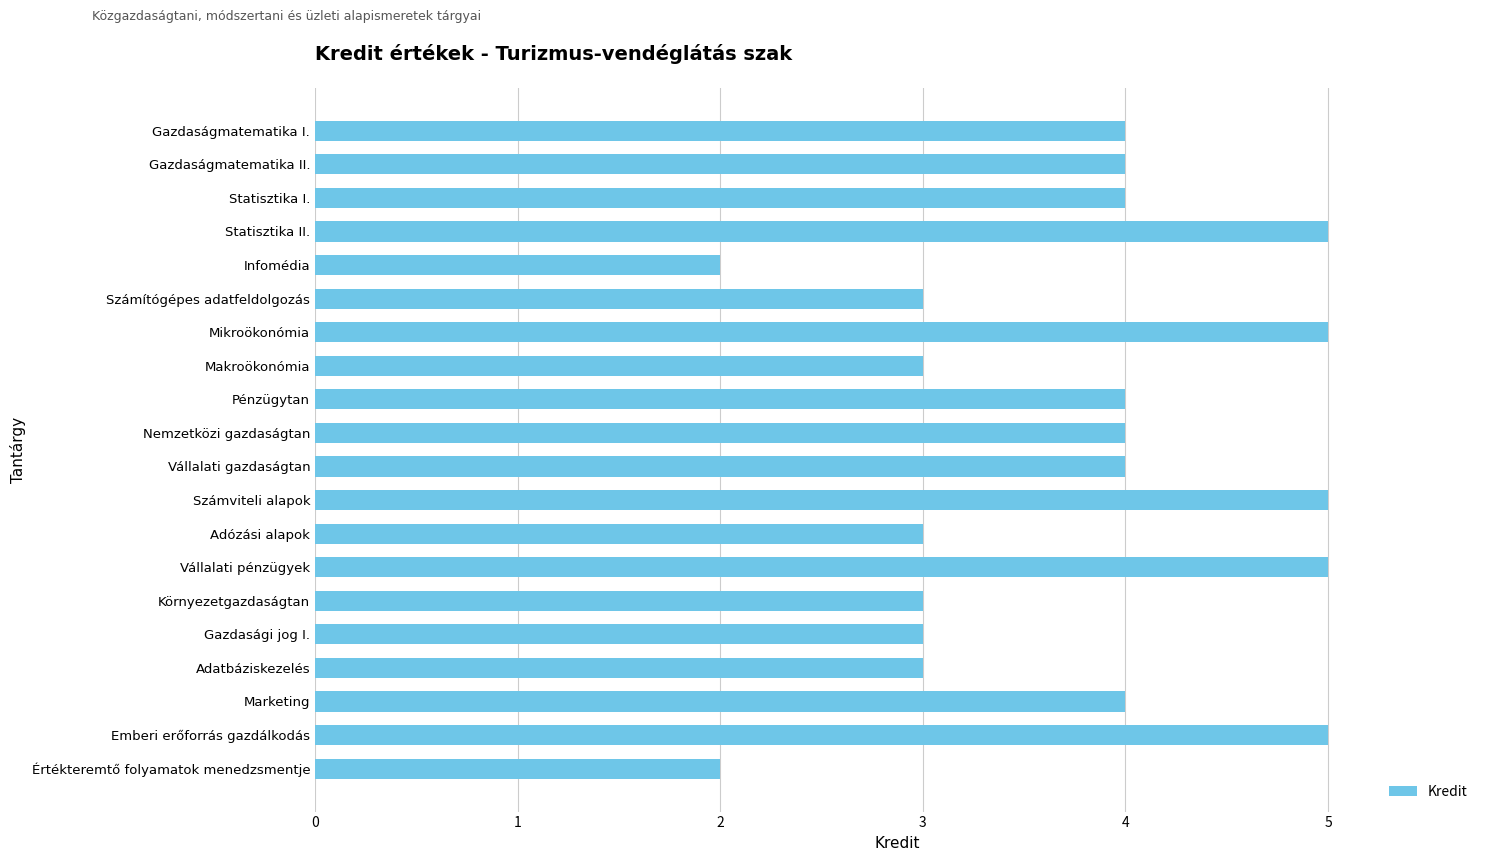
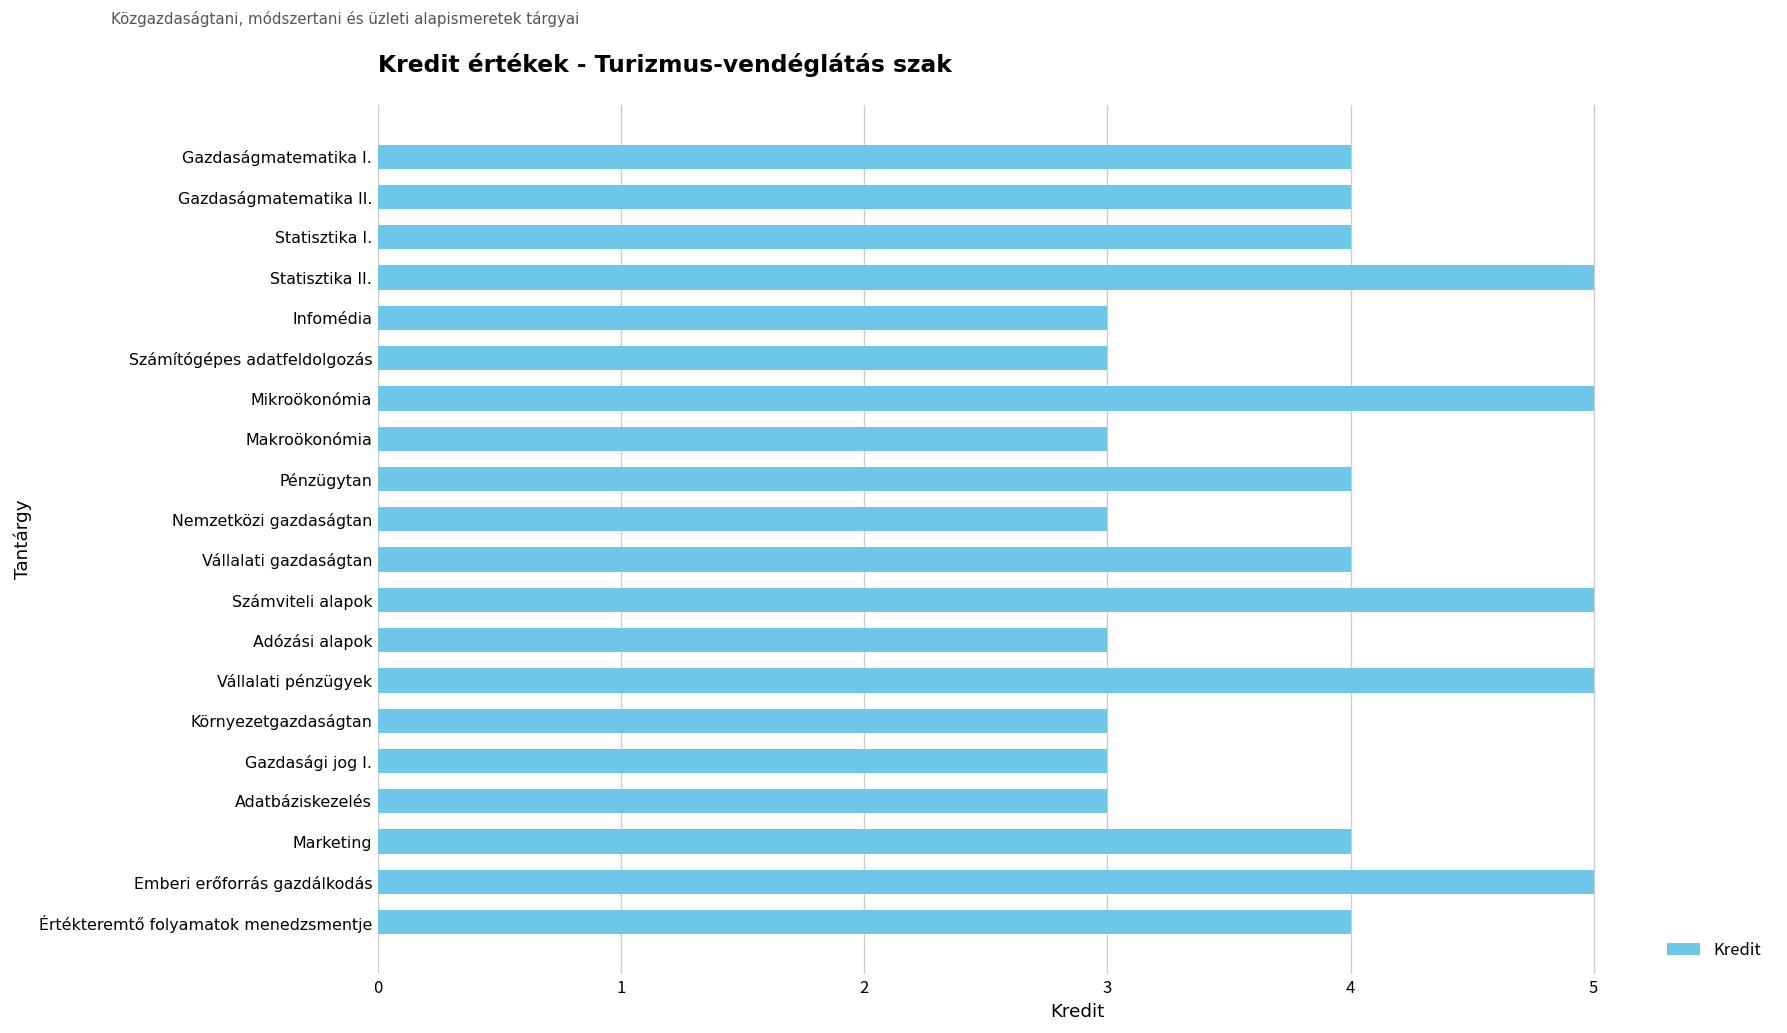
Infomédia: 2 -> 3
Nemzetközi gazdaságtan: 4 -> 3
Értékteremtő folyamatok menedzsmentje: 2 -> 4
